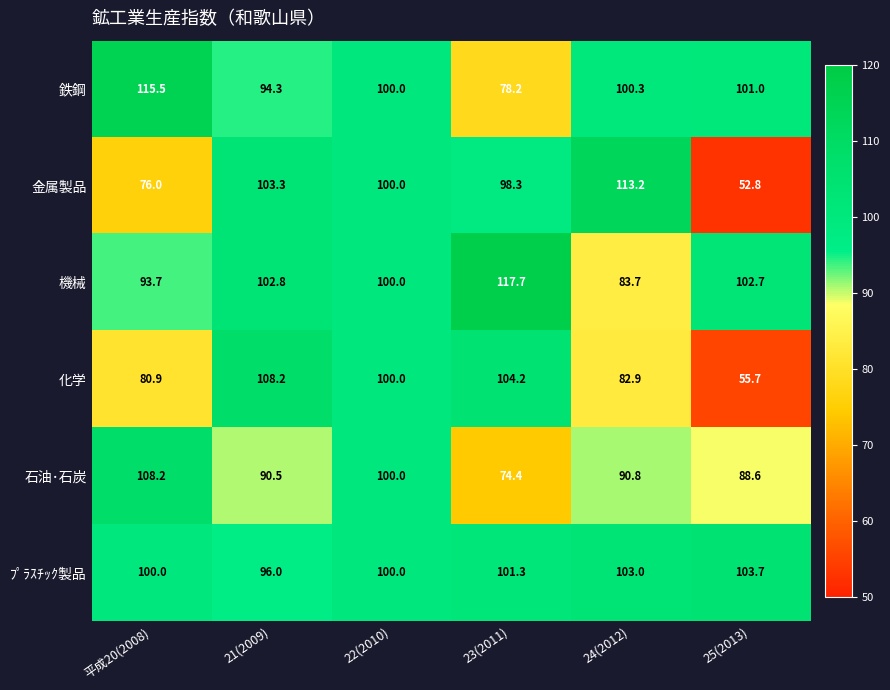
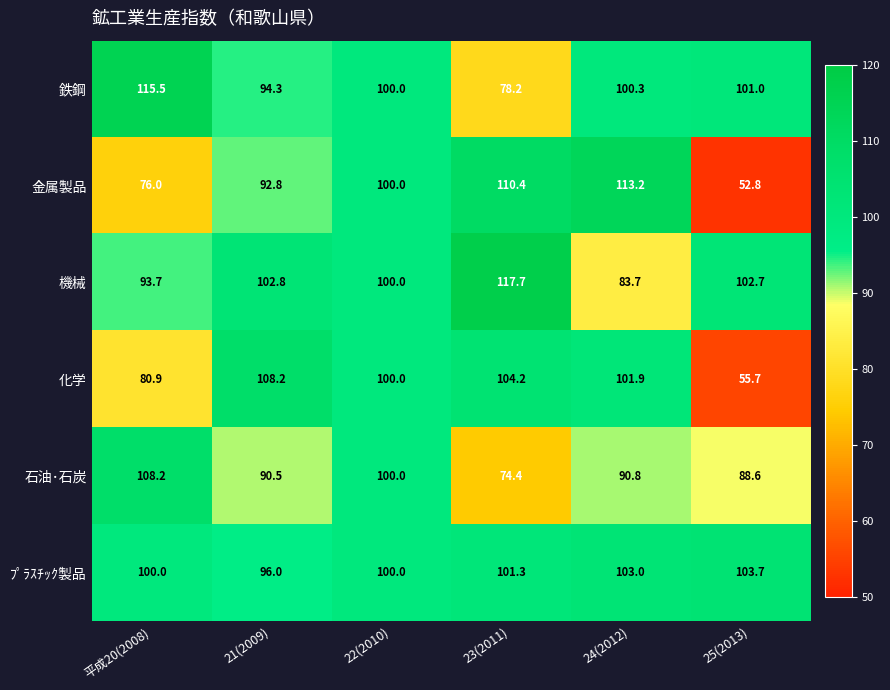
金属製品, 21(2009): 103.3 -> 92.8
金属製品, 23(2011): 98.3 -> 110.4
化学, 24(2012): 82.9 -> 101.9
